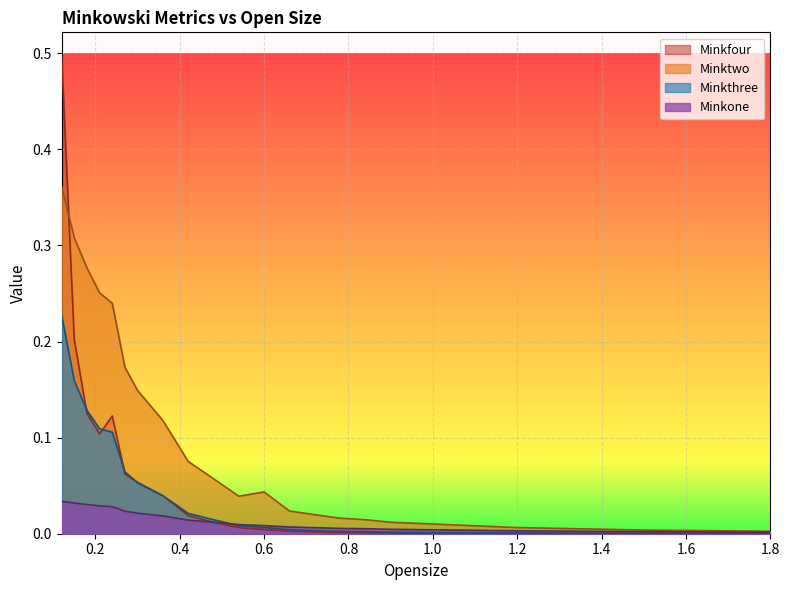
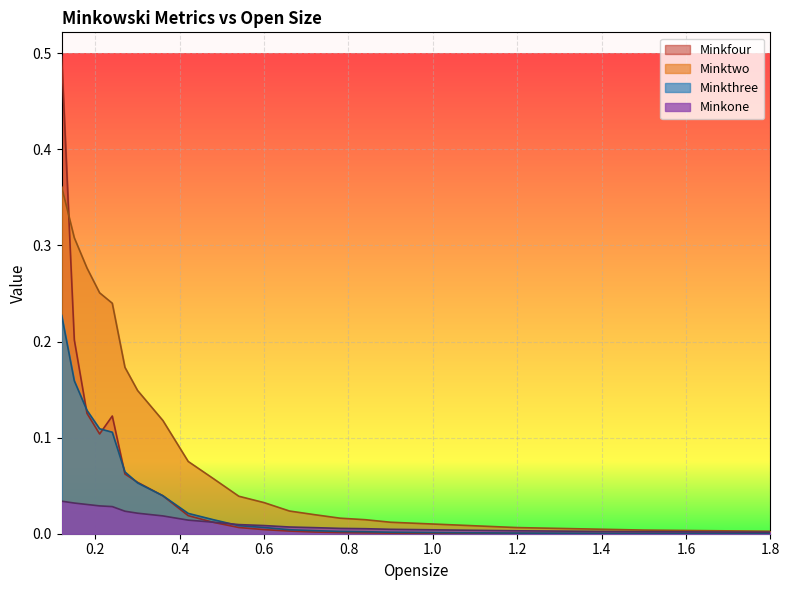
Minktwo, 0.6: 0.04 -> 0.03
